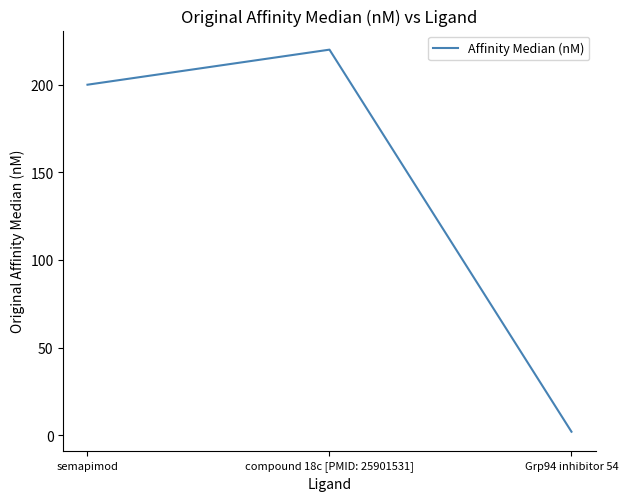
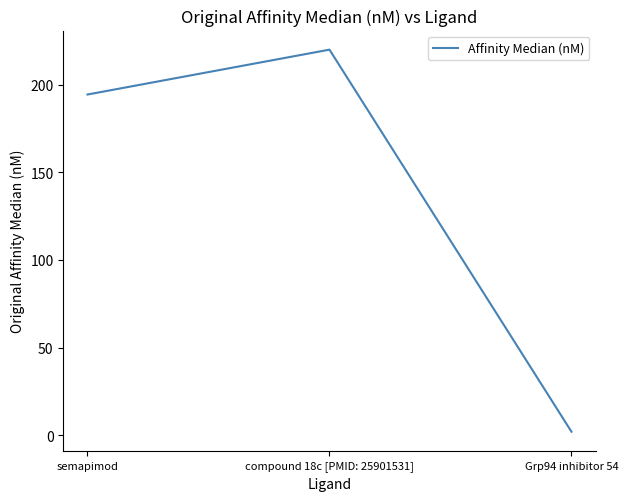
semapimod: 200 -> 194
